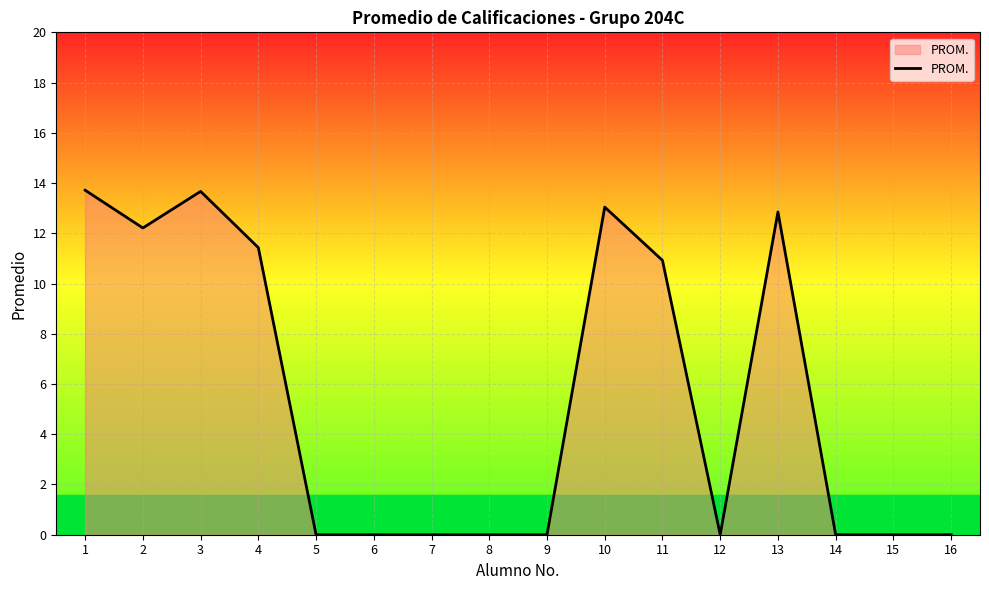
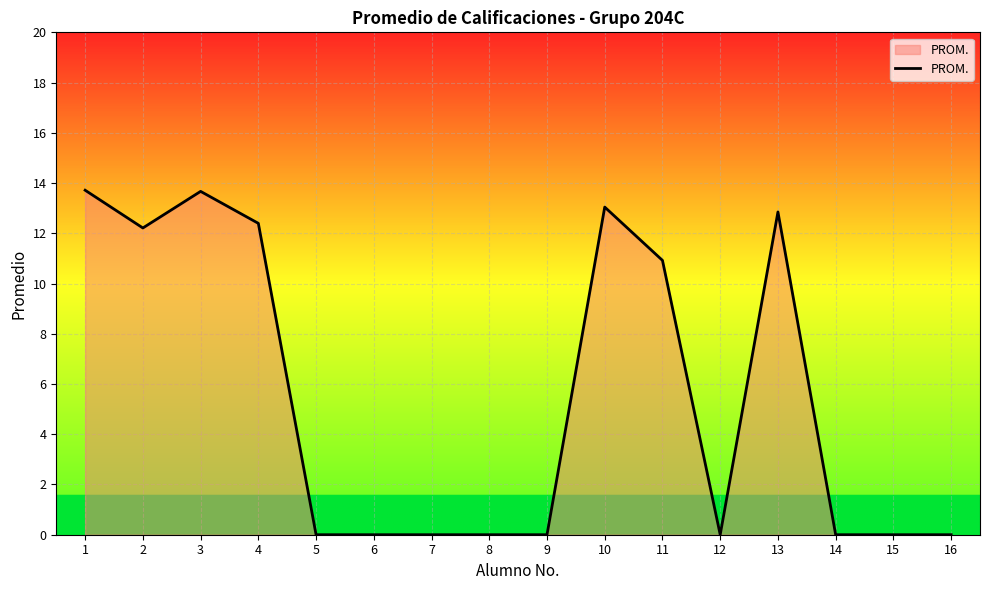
4: 11.4 -> 12.4
